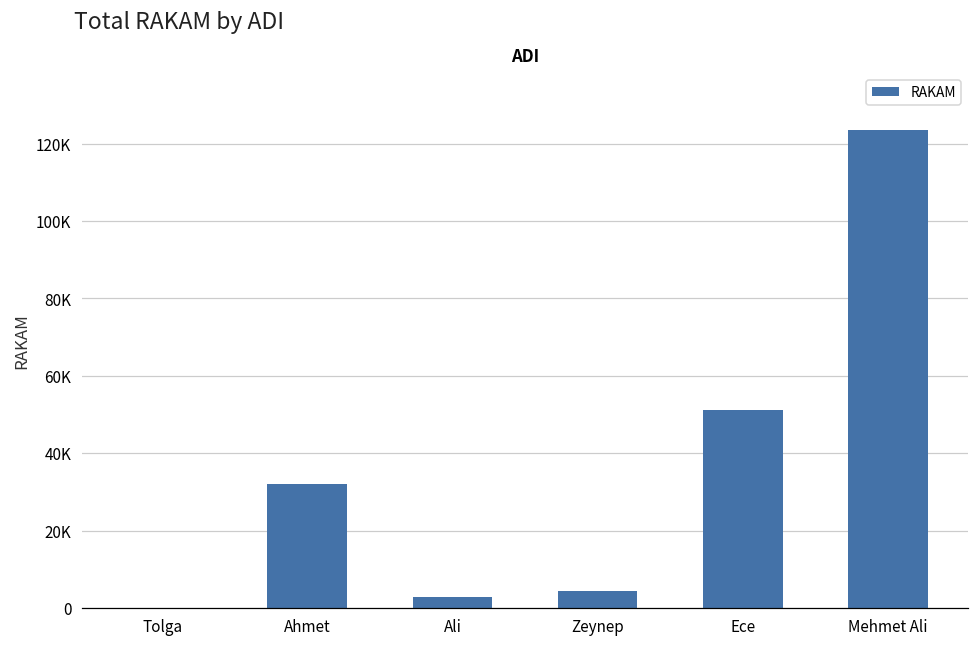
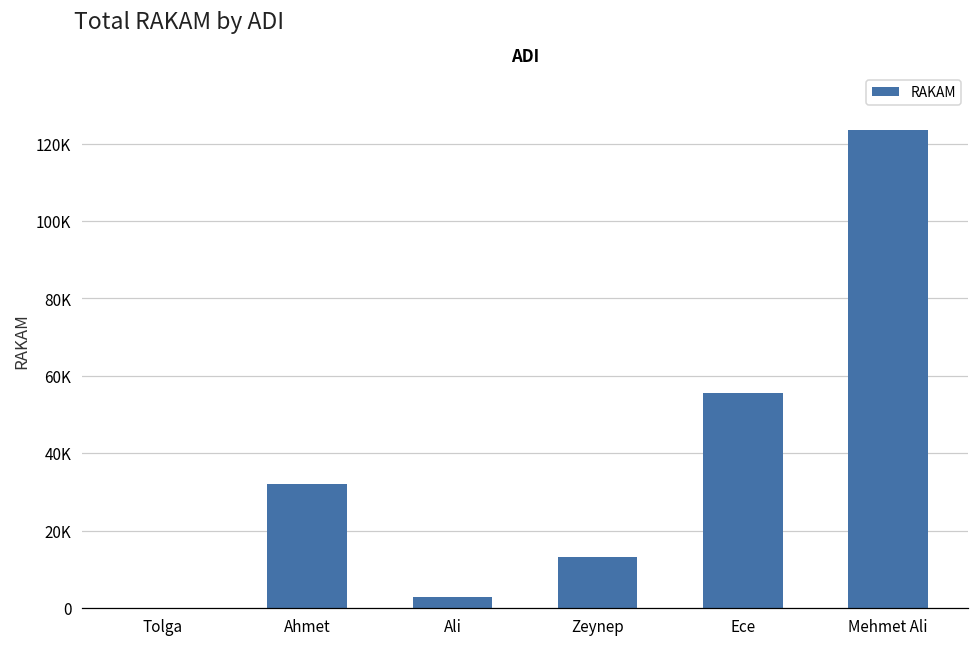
Zeynep: 4000 -> 13000
Ece: 51000 -> 56000
